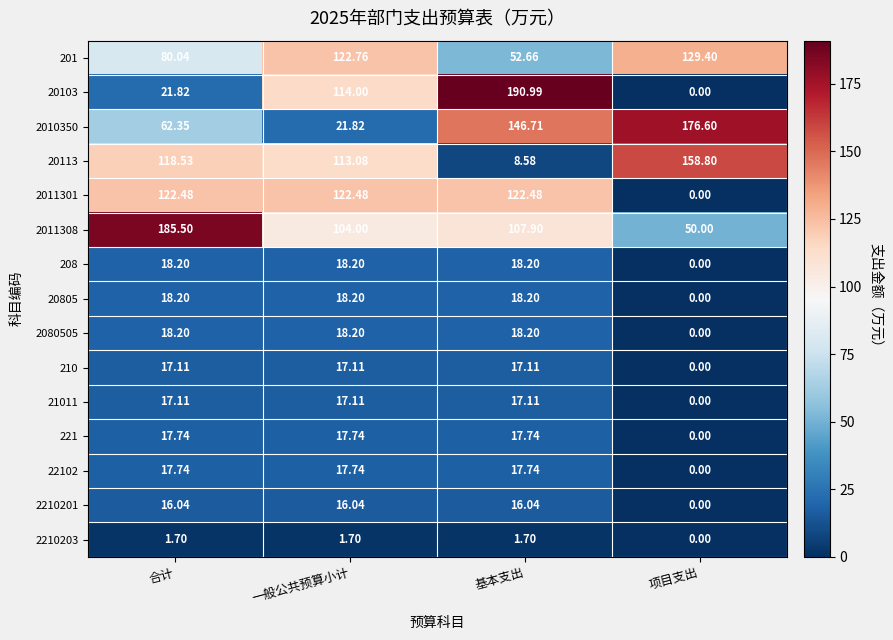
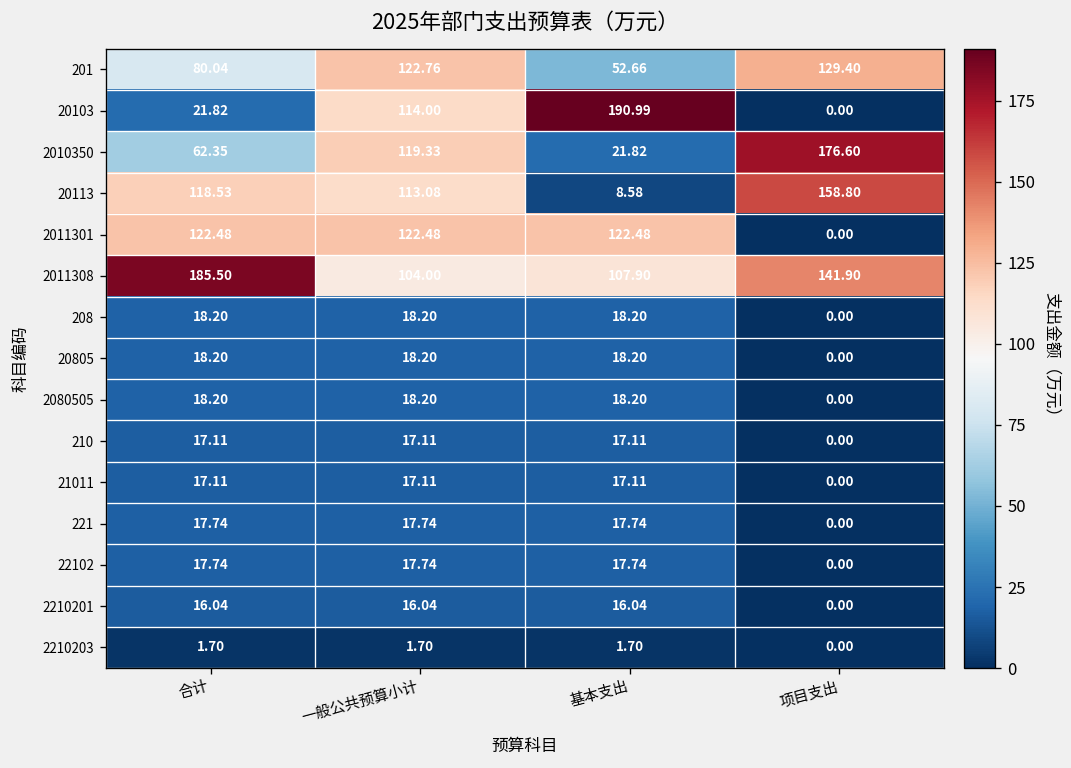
2010350, 一般公共预算小计: 21.82 -> 119.33
2010350, 基本支出: 146.71 -> 21.82
2011308, 项目支出: 50.00 -> 141.90
